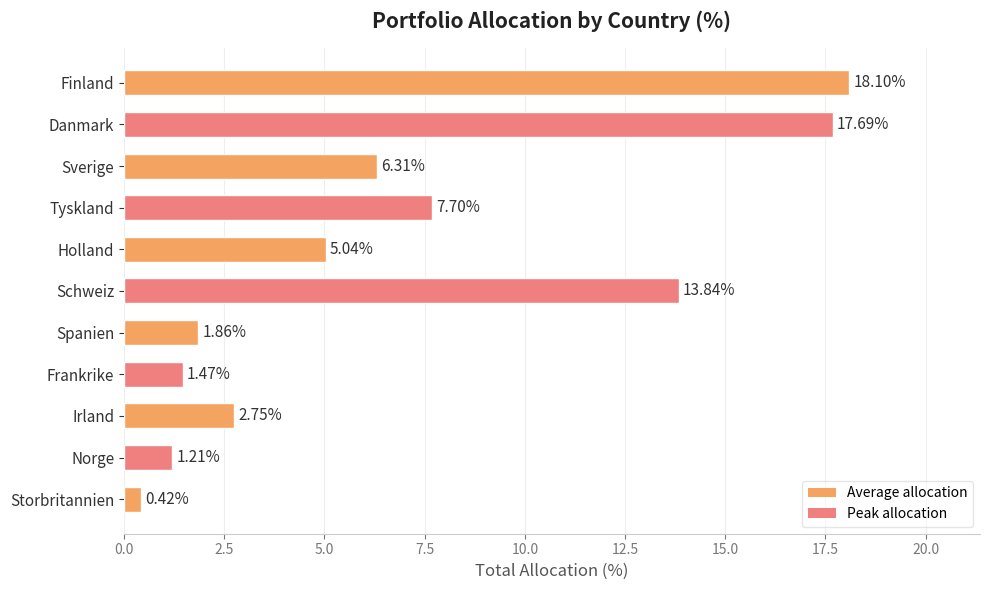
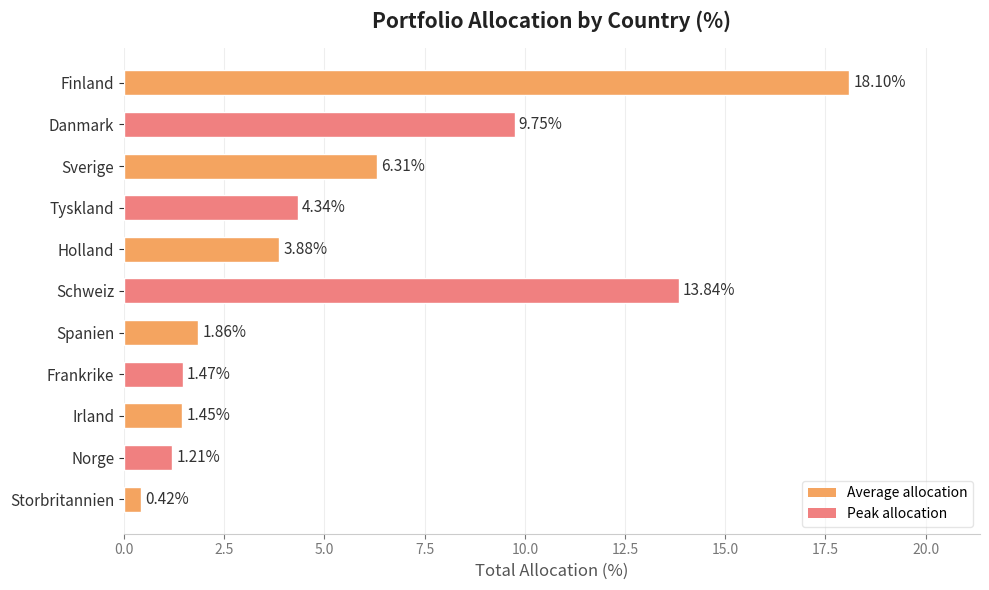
Danmark: 17.69% -> 9.75%
Tyskland: 7.70% -> 4.34%
Holland: 5.04% -> 3.88%
Irland: 2.75% -> 1.45%
